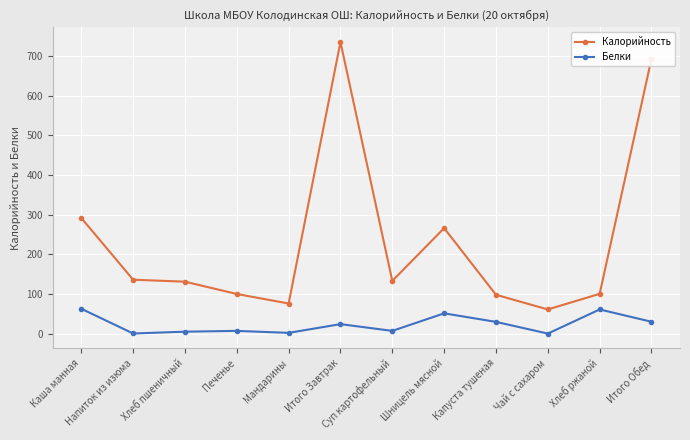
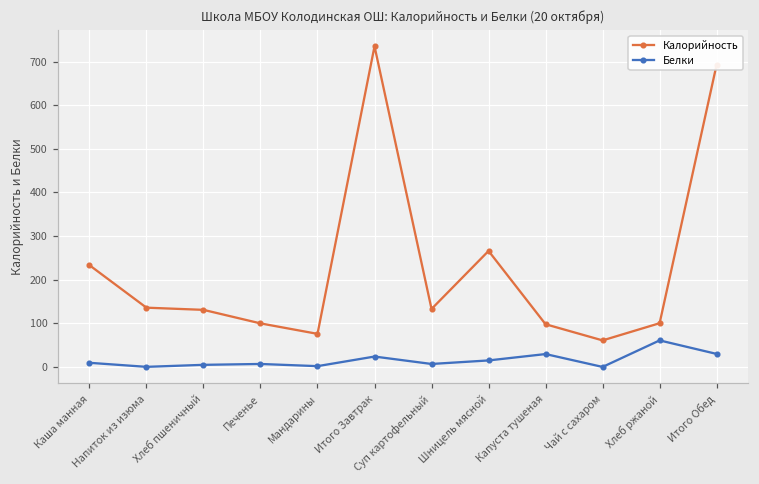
Калорийность, Каша манная: 290 -> 230
Белки, Каша манная: 60 -> 10
Белки, Шницель мясной: 50 -> 20
